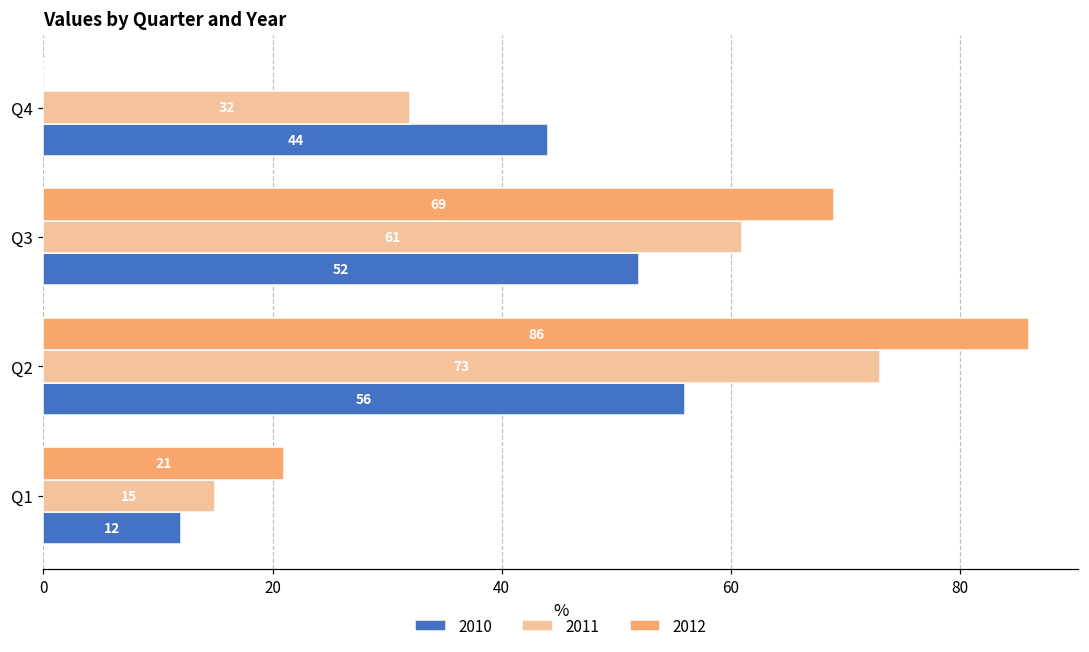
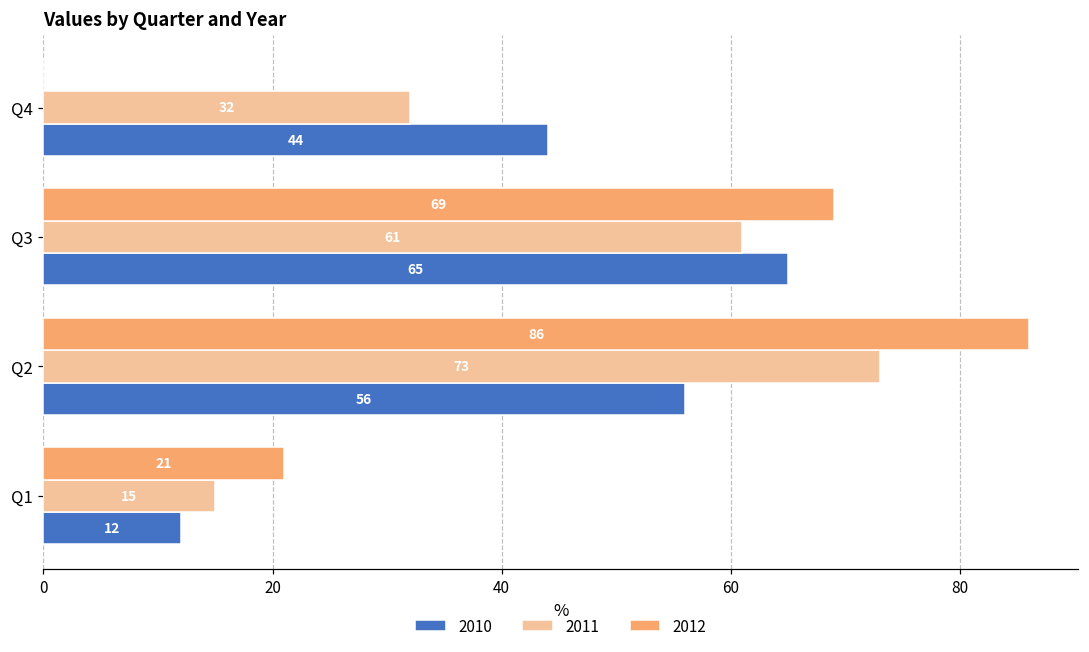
2010, Q3: 52 -> 65
